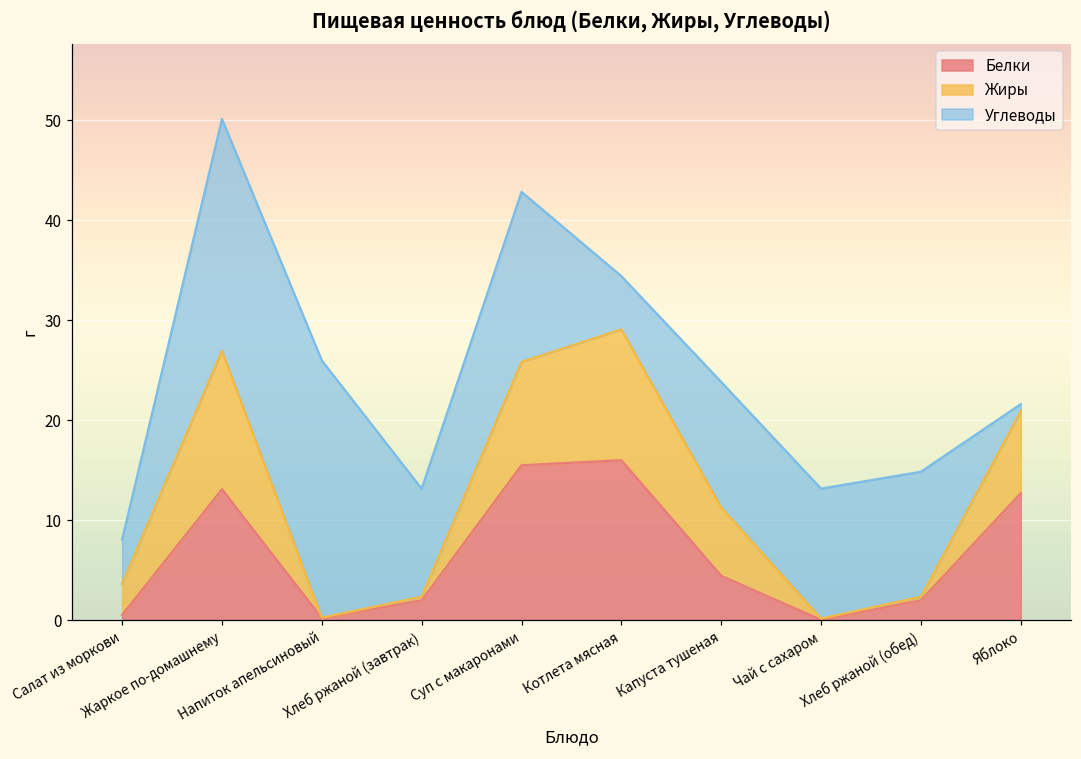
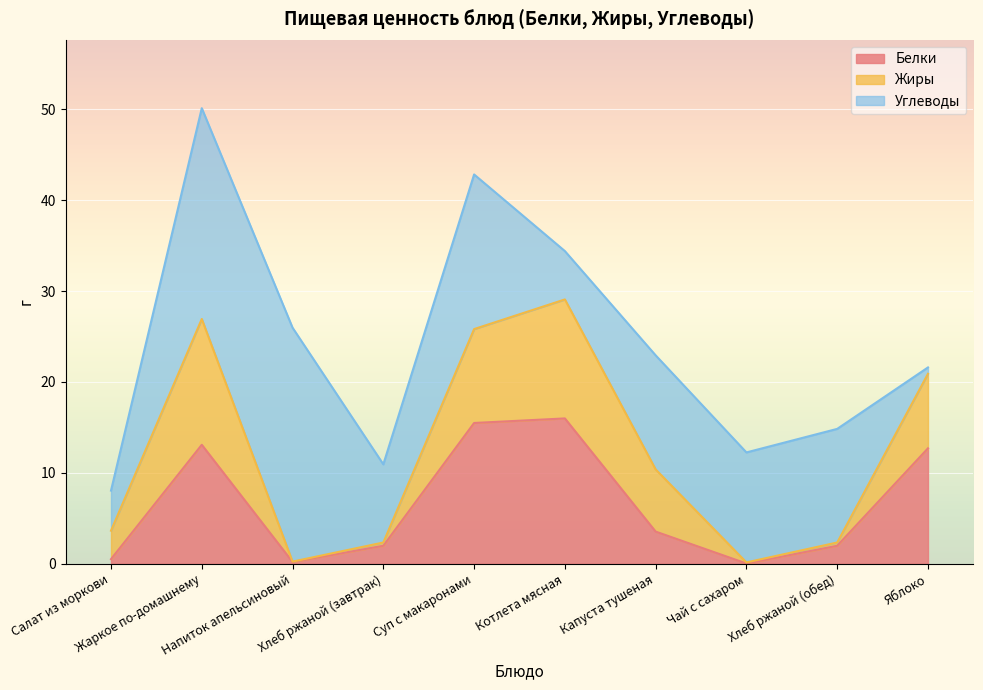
Углеводы, Хлеб ржаной (завтрак): 11 -> 9
Белки, Капуста тушеная: 4.4 -> 3.5
Углеводы, Чай с сахаром: 13 -> 12
